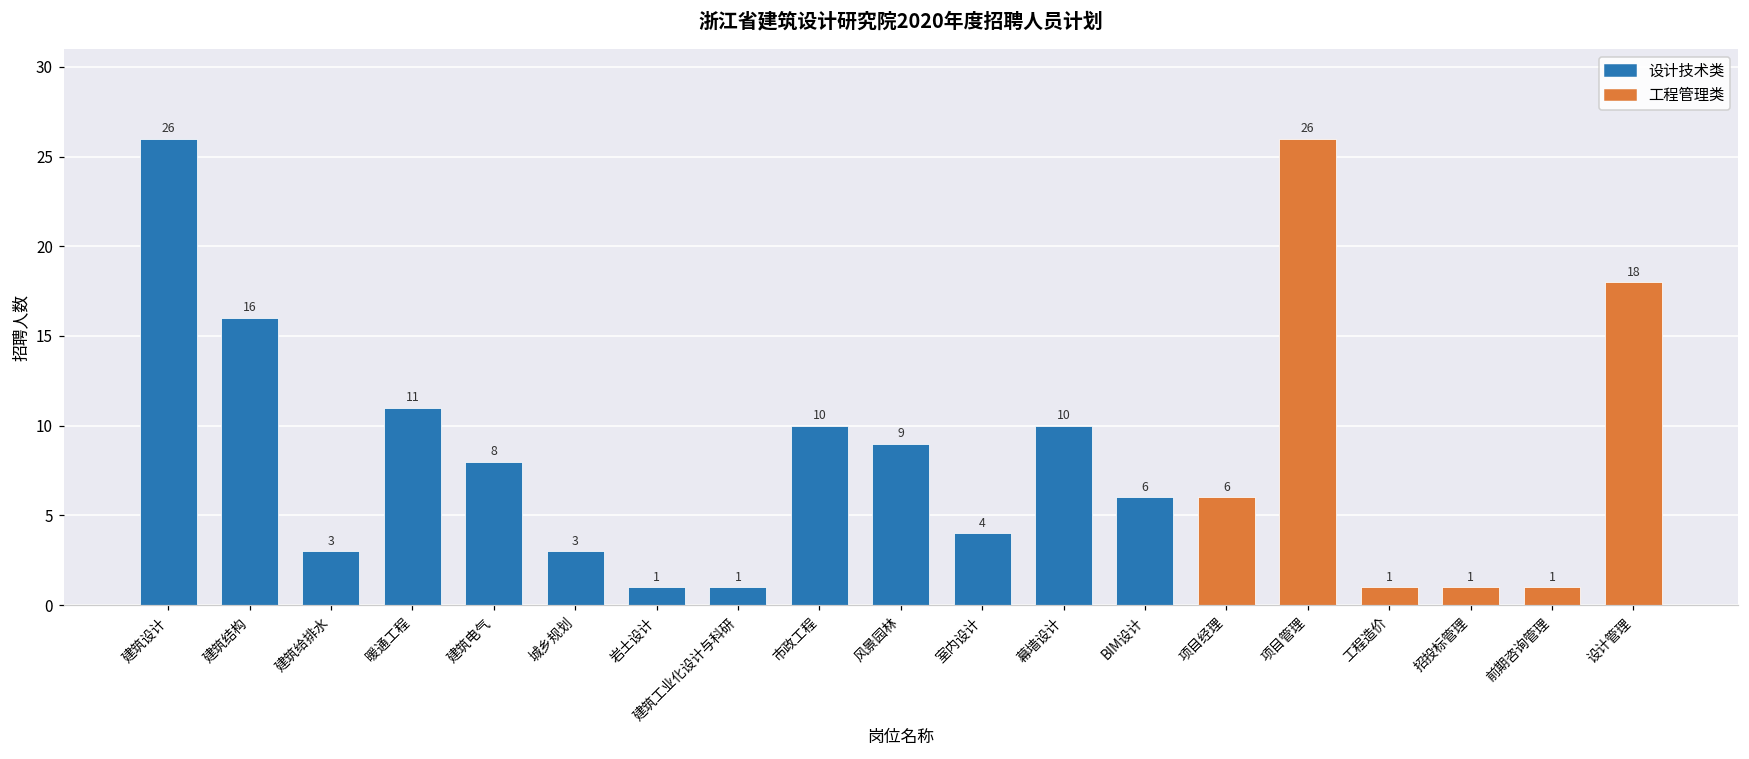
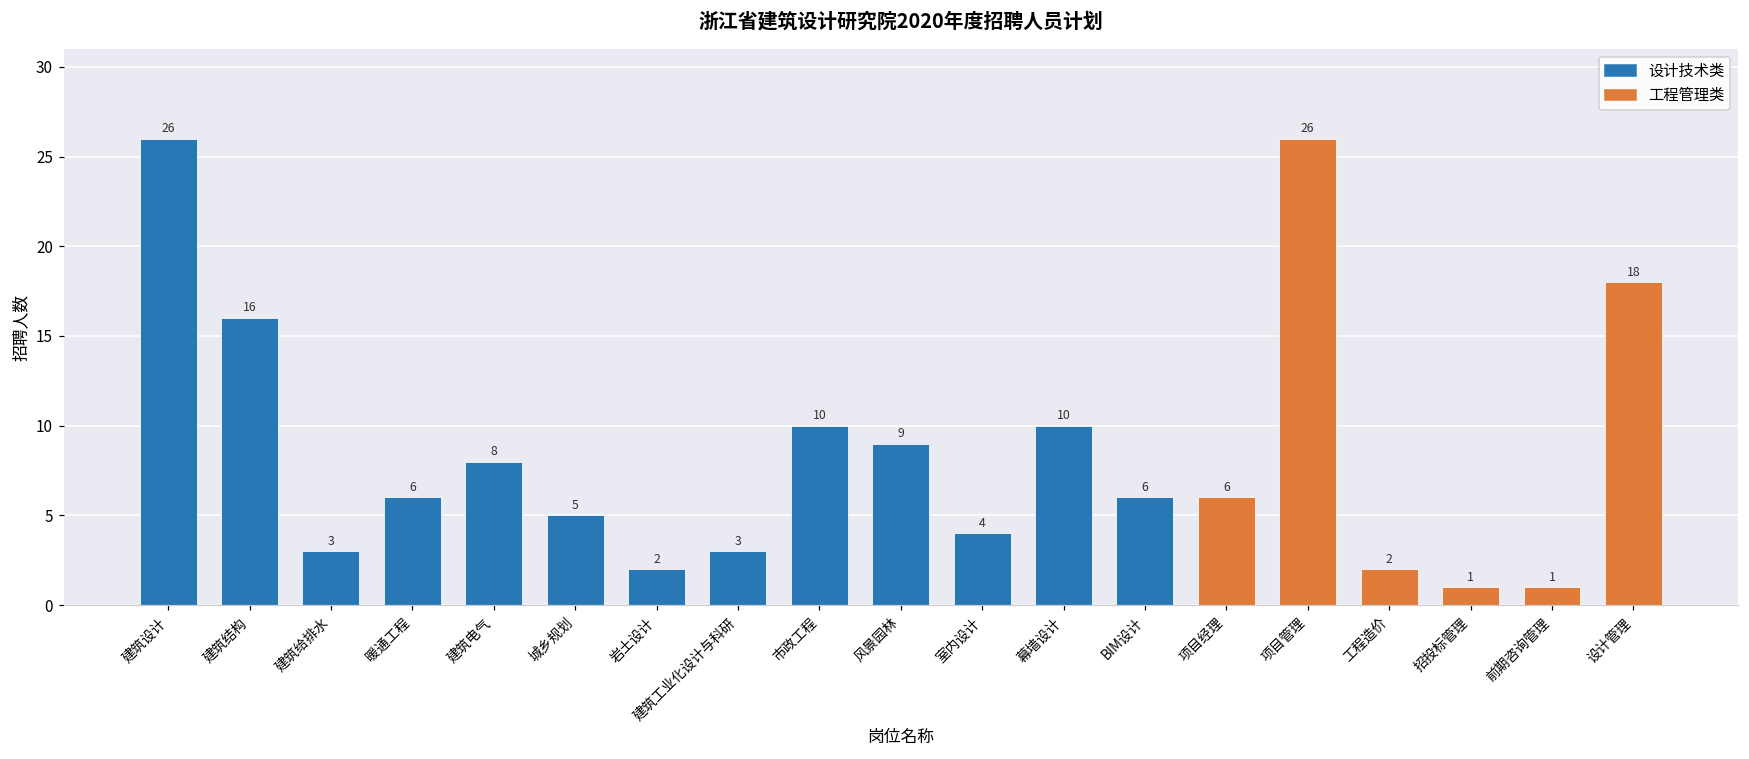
暖通工程: 11 -> 6
城乡规划: 3 -> 5
岩土设计: 1 -> 2
建筑工业化设计与科研: 1 -> 3
工程造价: 1 -> 2
